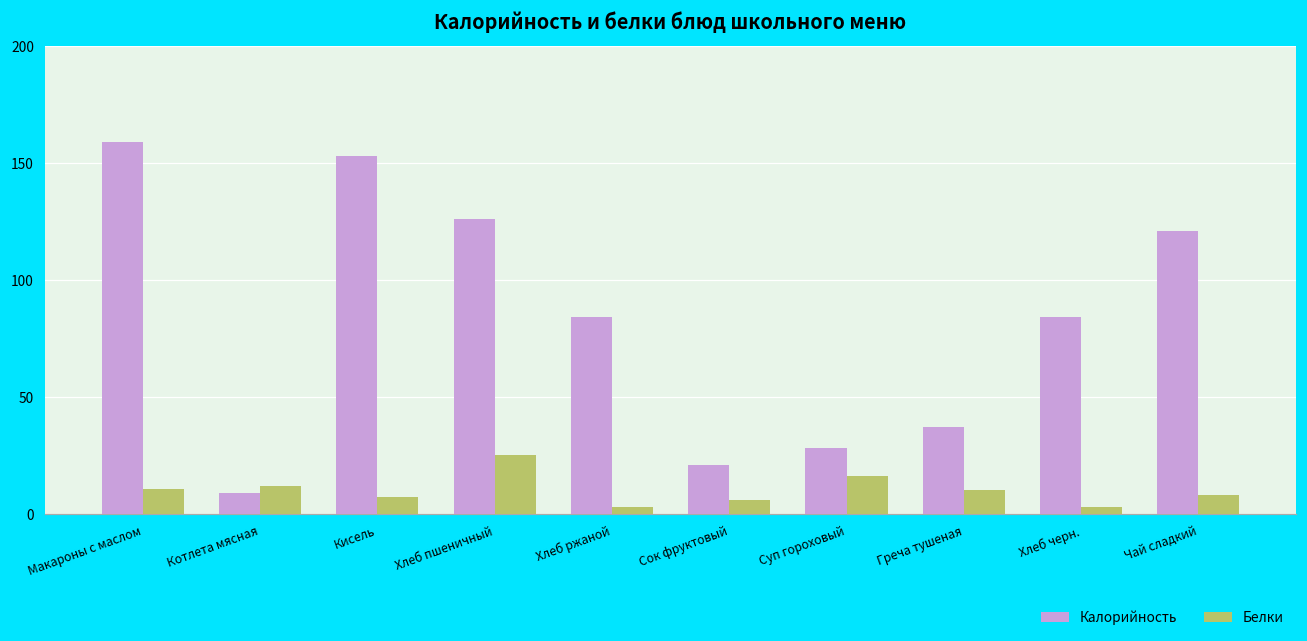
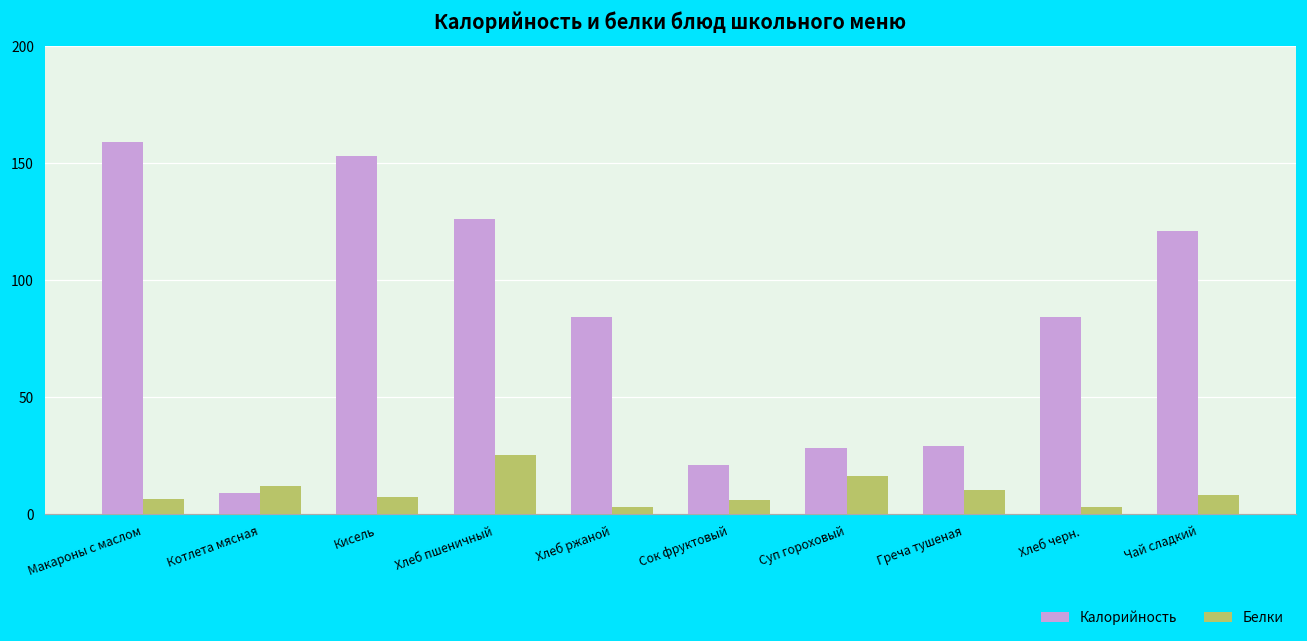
Белки, Макароны с маслом: 11 -> 6
Калорийность, Греча тушеная: 37 -> 29
